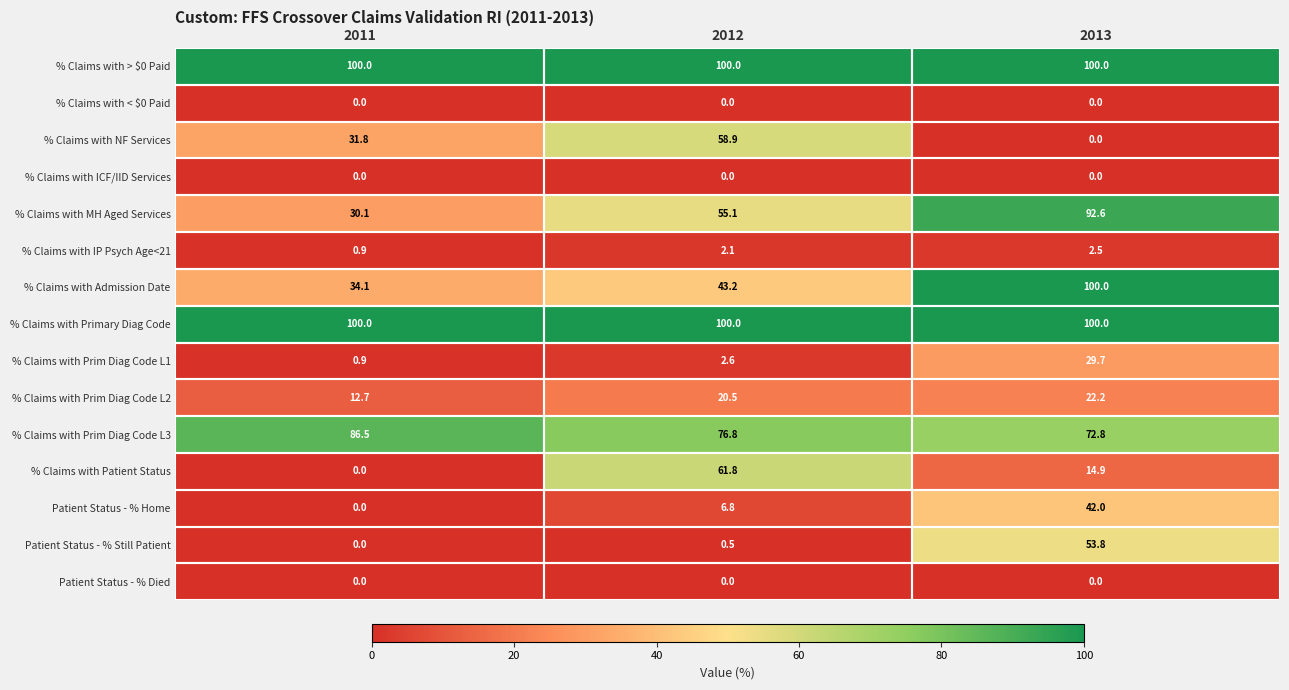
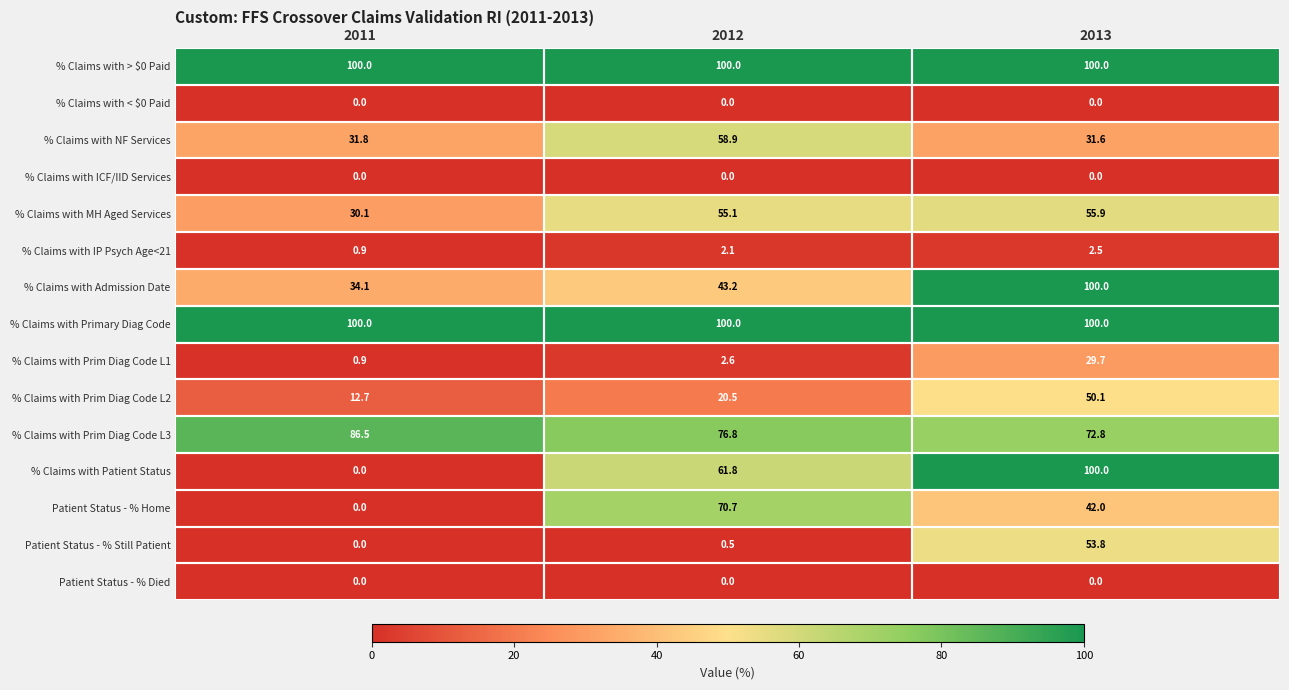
% Claims with NF Services, 2013: 0.0 -> 31.6
% Claims with MH Aged Services, 2013: 92.6 -> 55.9
% Claims with Prim Diag Code L2, 2013: 22.2 -> 50.1
% Claims with Patient Status, 2013: 14.9 -> 100.0
Patient Status - % Home, 2012: 6.8 -> 70.7
